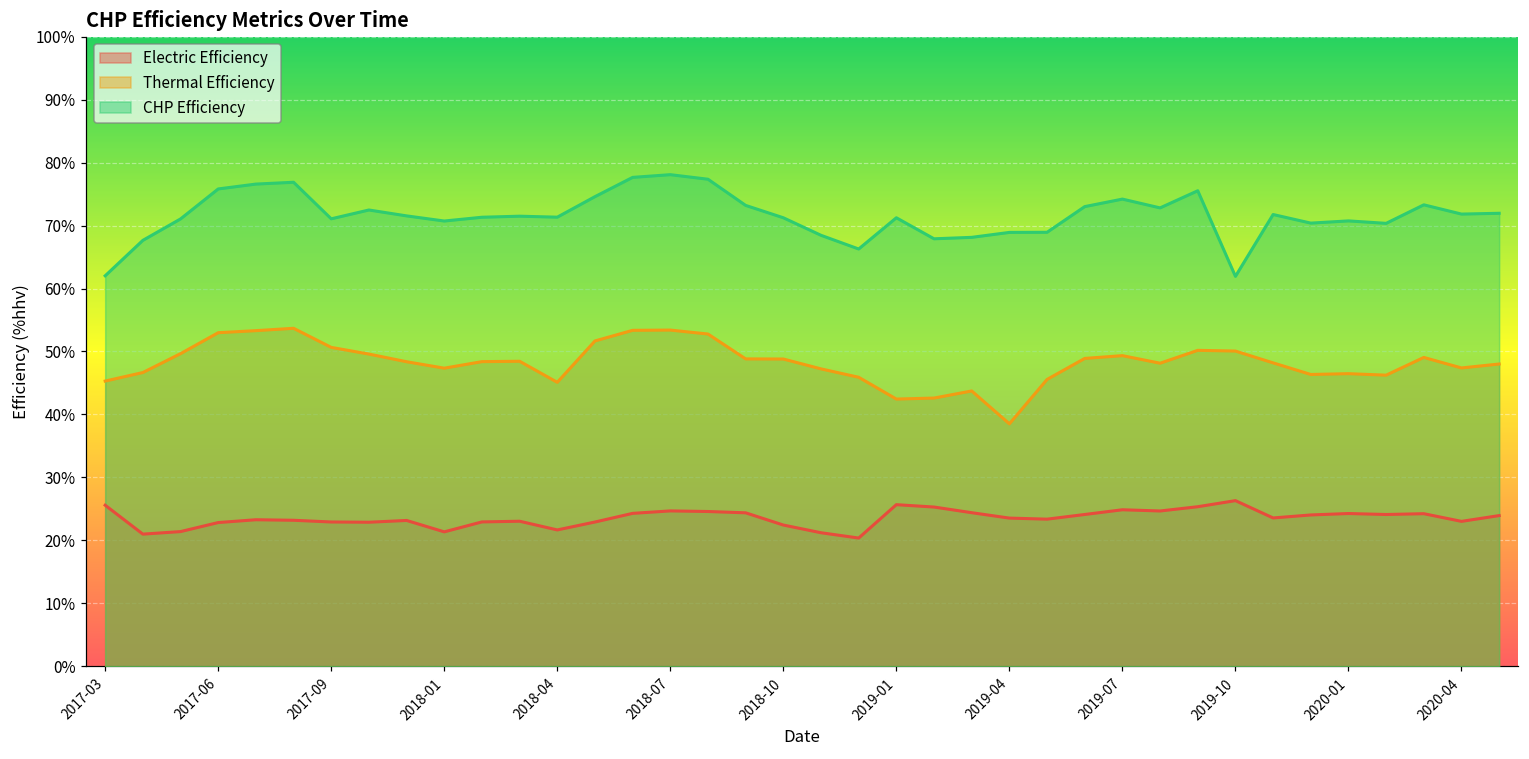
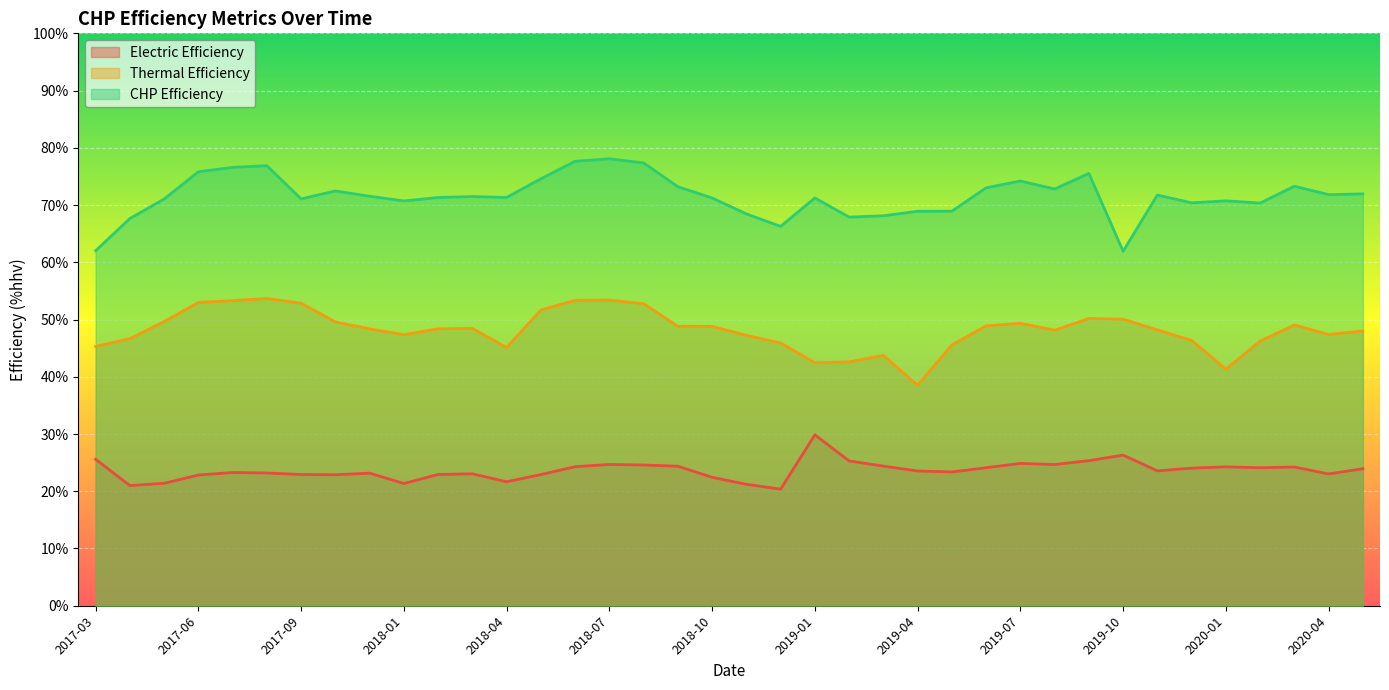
Thermal Efficiency, 2017-09: 51% -> 53%
Electric Efficiency, 2019-01: 26% -> 30%
Thermal Efficiency, 2020-01: 46% -> 41%
